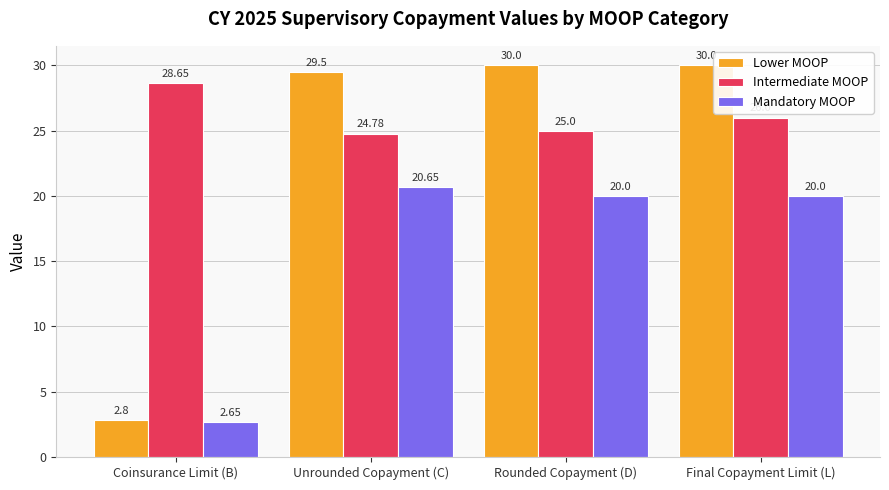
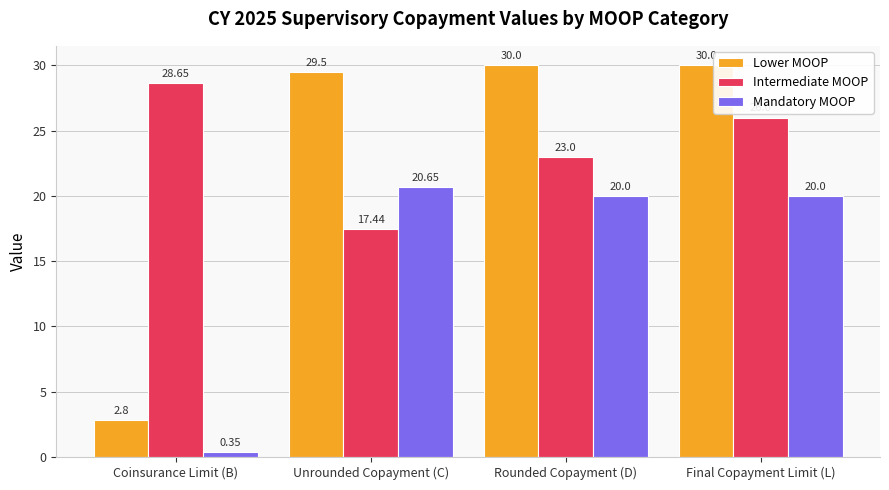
Mandatory MOOP, Coinsurance Limit (B): 2.65 -> 0.35
Intermediate MOOP, Unrounded Copayment (C): 24.78 -> 17.44
Intermediate MOOP, Rounded Copayment (D): 25.0 -> 23.0
